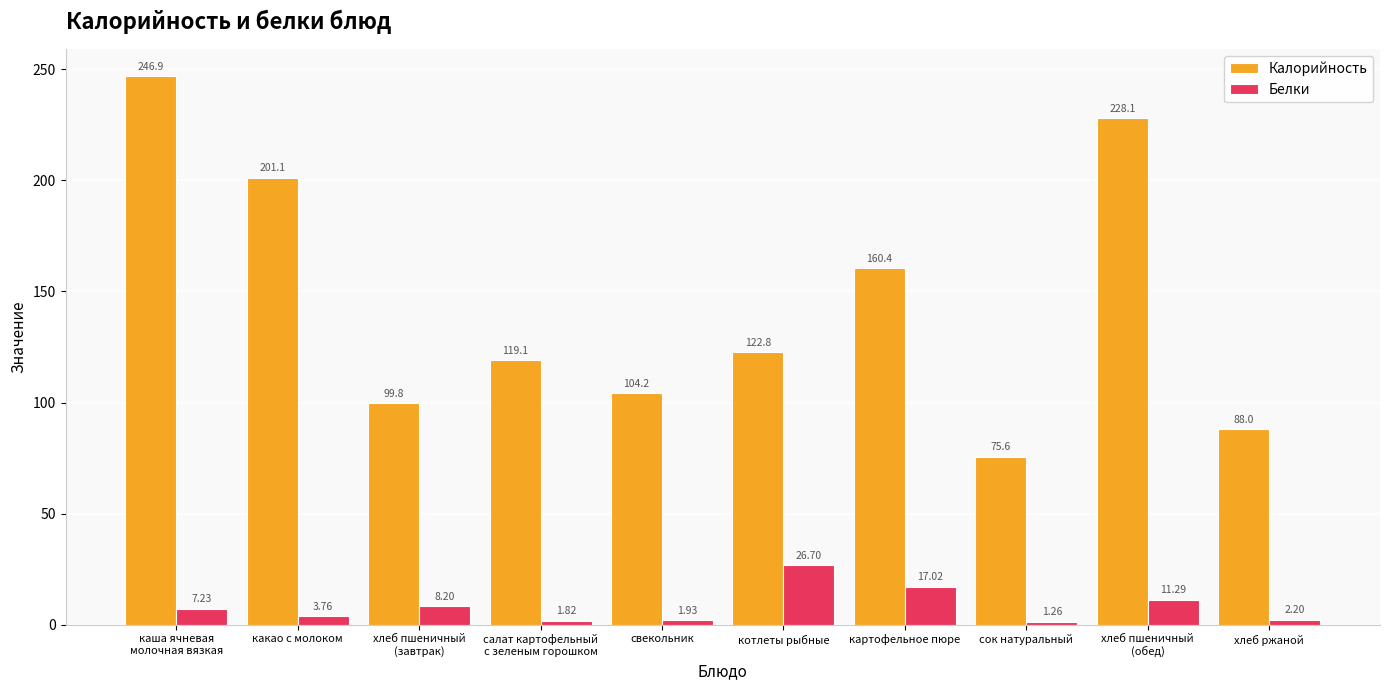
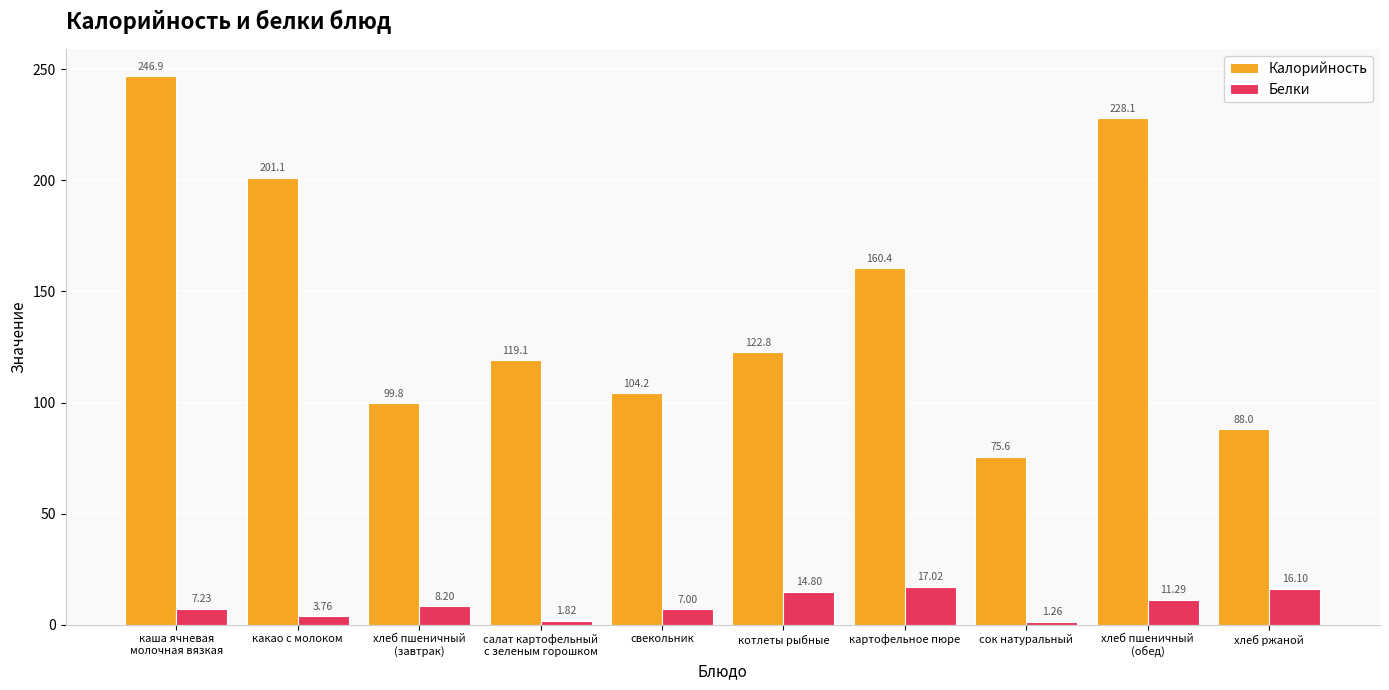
Белки, свекольник: 1.93 -> 7.00
Белки, котлеты рыбные: 26.70 -> 14.80
Белки, хлеб ржаной: 2.20 -> 16.10
